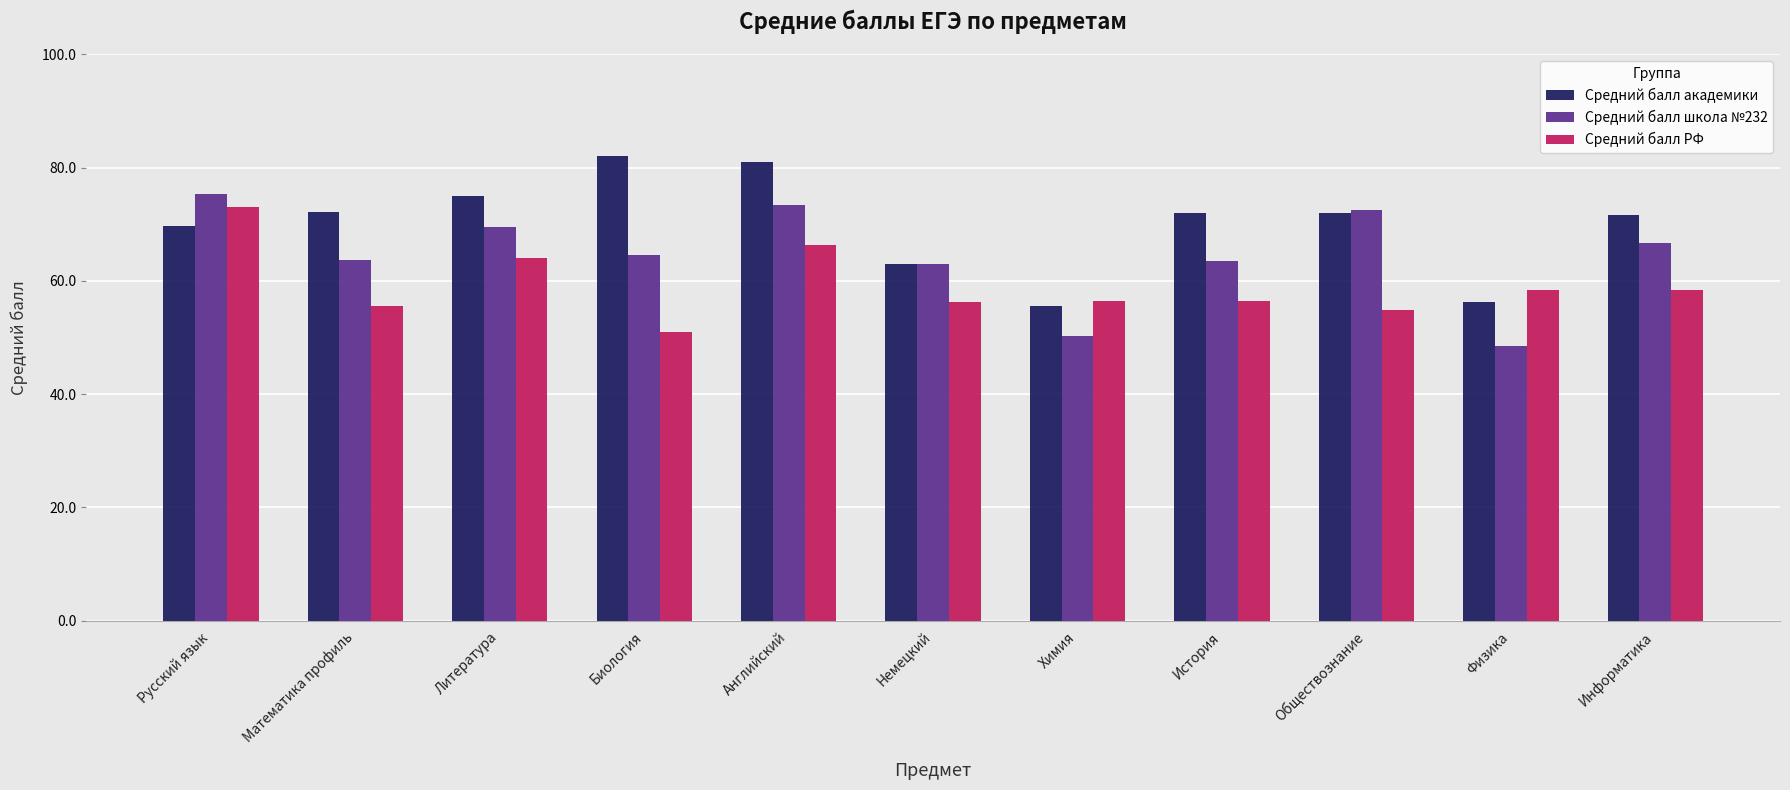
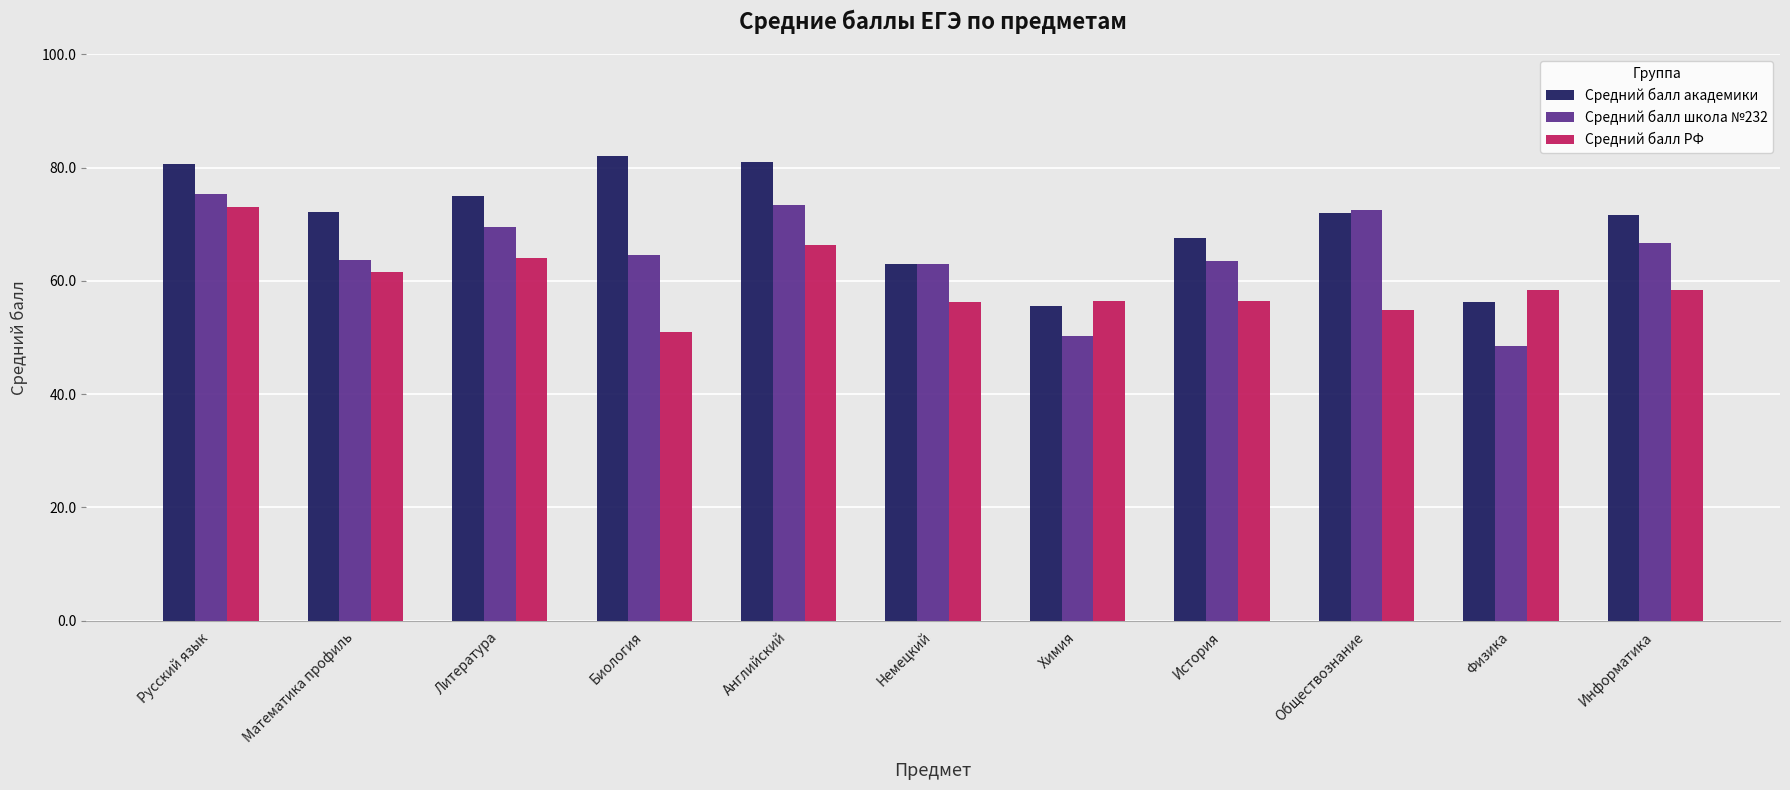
Средний балл академики, Русский язык: 70 -> 81
Средний балл РФ, Математика профиль: 56 -> 62
Средний балл академики, История: 72 -> 68
